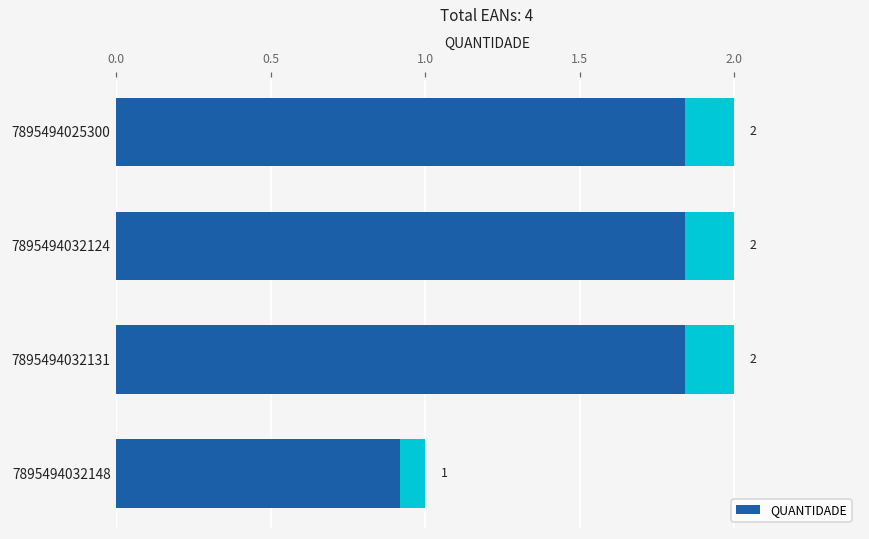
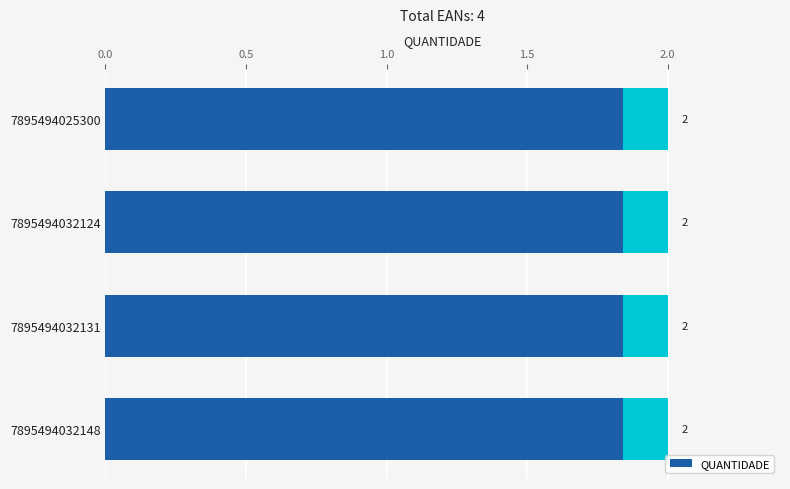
QUANTIDADE, 7895494032148: 1 -> 2
